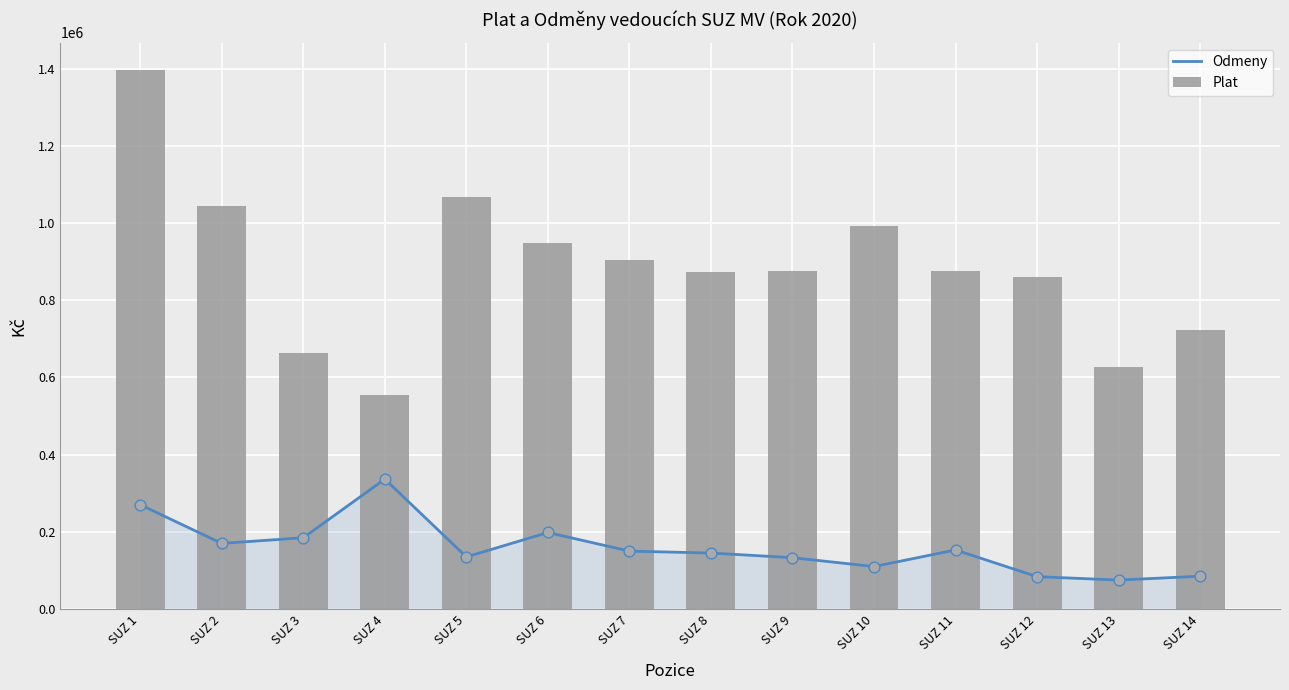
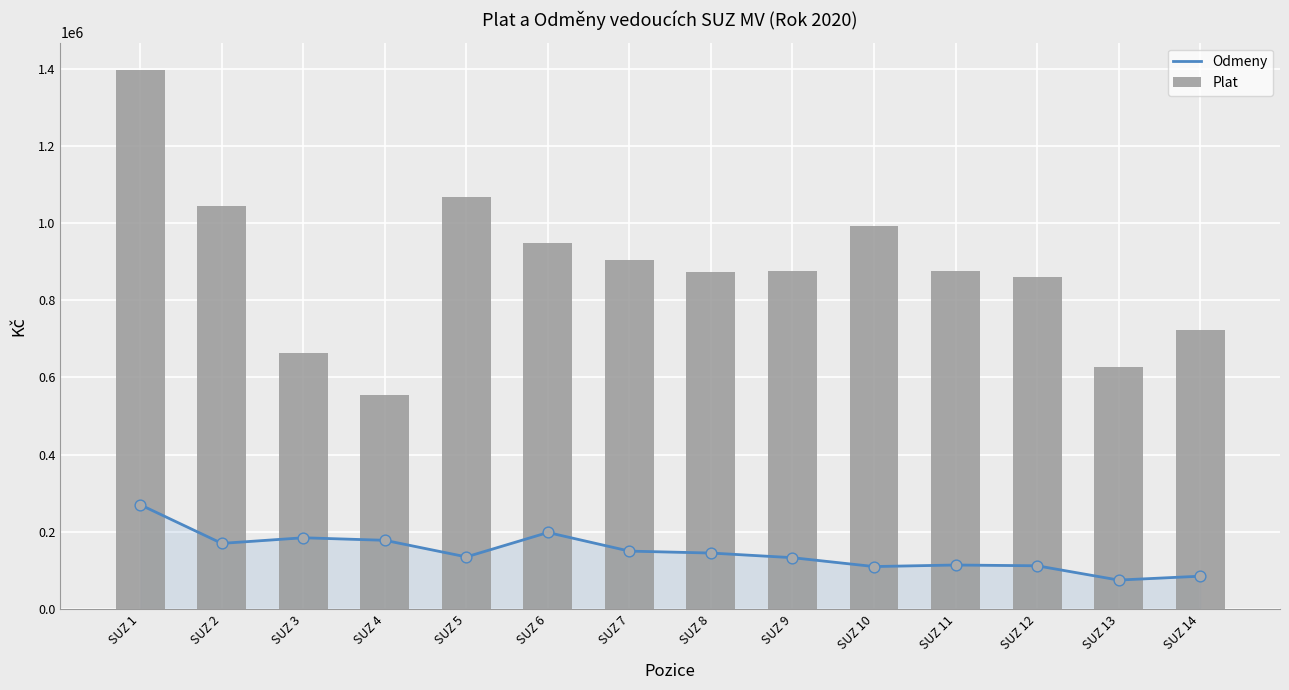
Odmeny, SUZ 4: 340000 -> 180000
Odmeny, SUZ 11: 150000 -> 110000
Odmeny, SUZ 12: 80000 -> 110000
